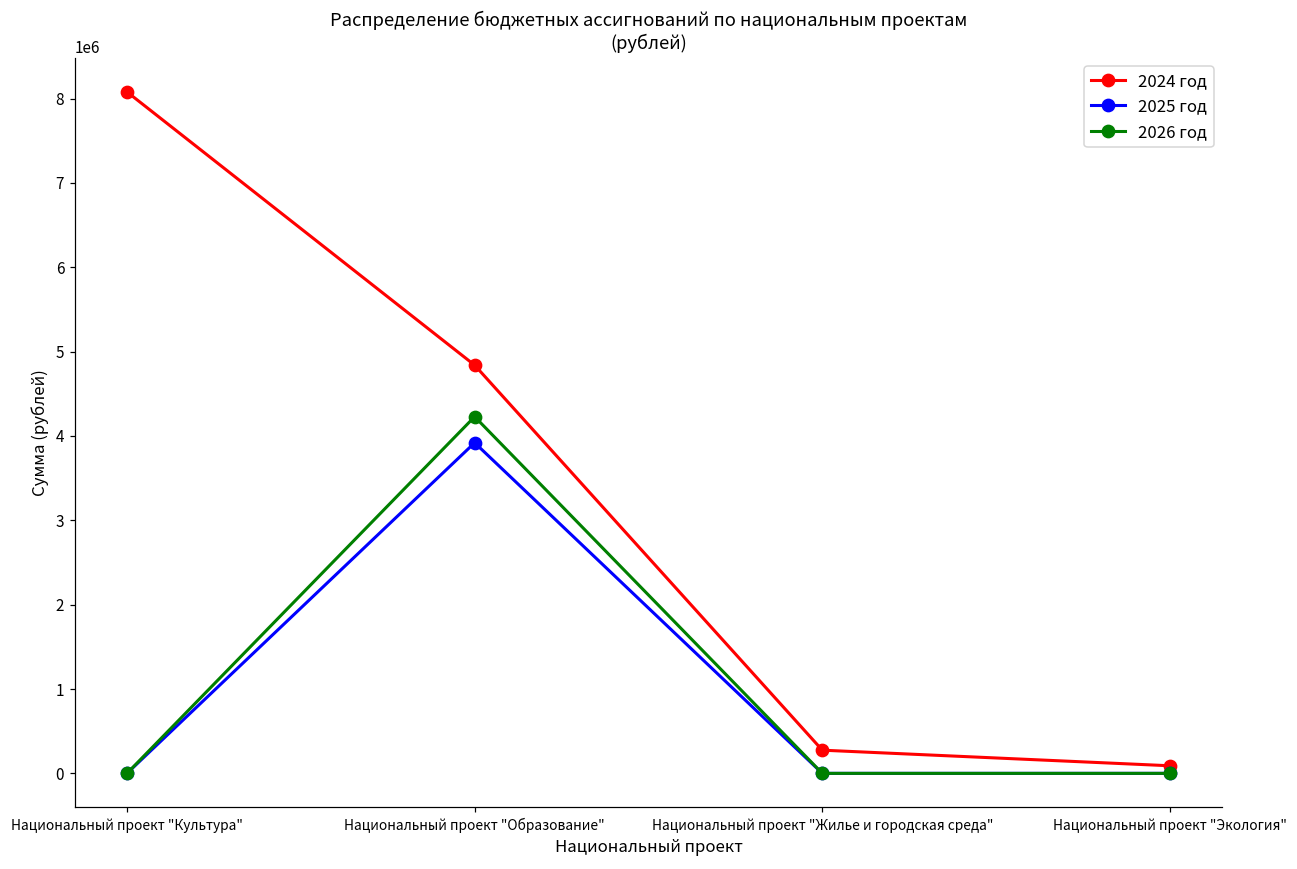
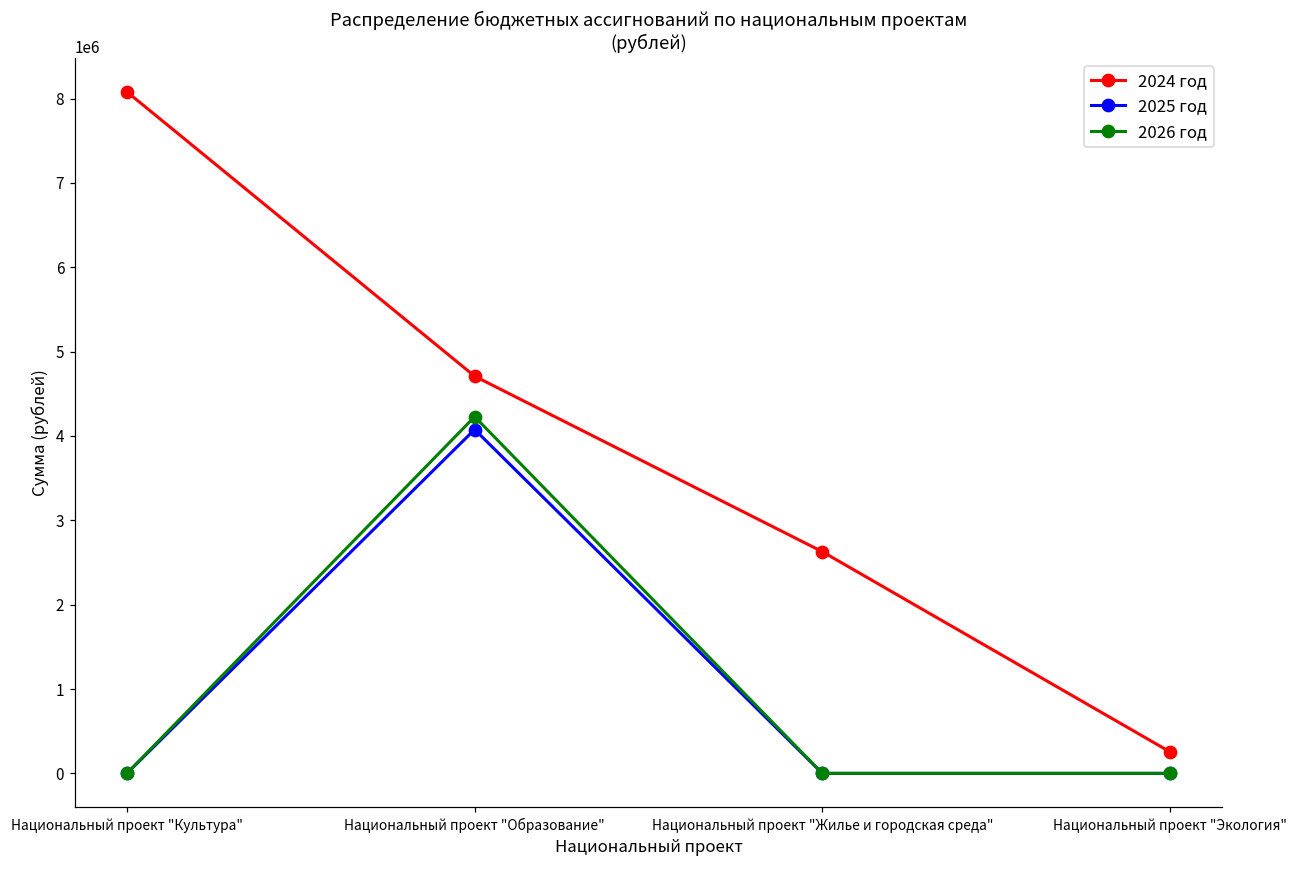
2024 год, Национальный проект "Образование": 4800000 -> 4700000
2025 год, Национальный проект "Образование": 3900000 -> 4100000
2024 год, Национальный проект "Жилье и городская среда": 300000 -> 2600000
2024 год, Национальный проект "Экология": 100000 -> 300000
